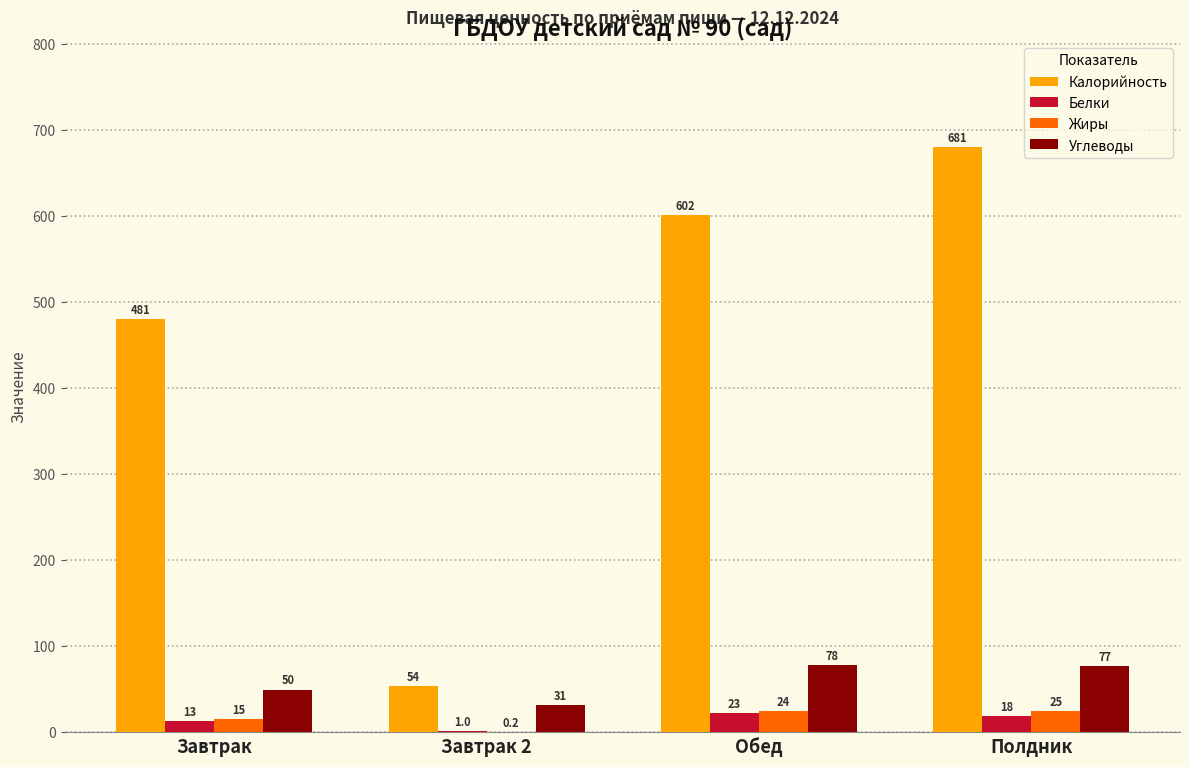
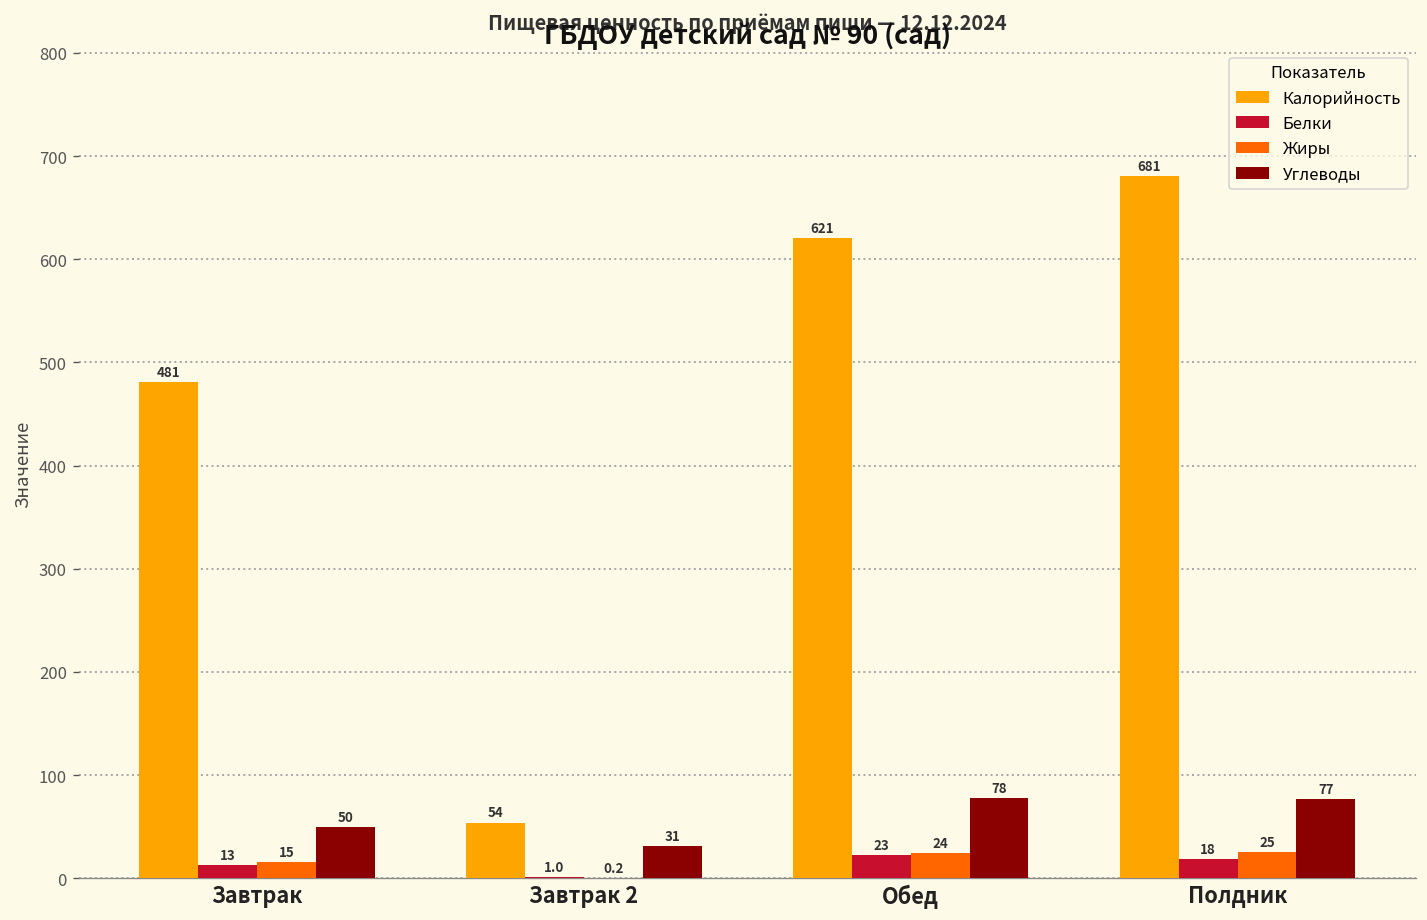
Калорийность, Обед: 602 -> 621
